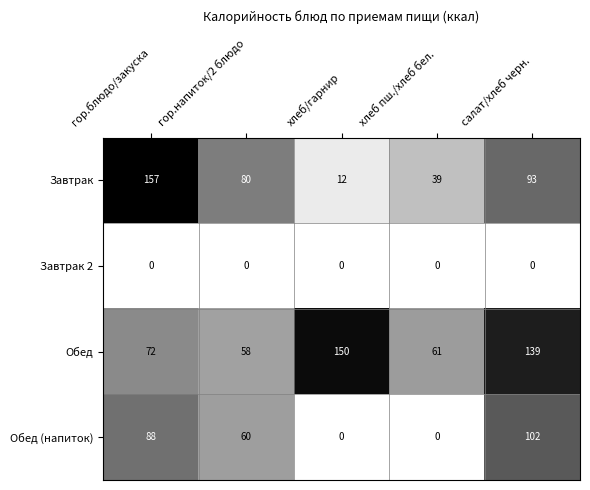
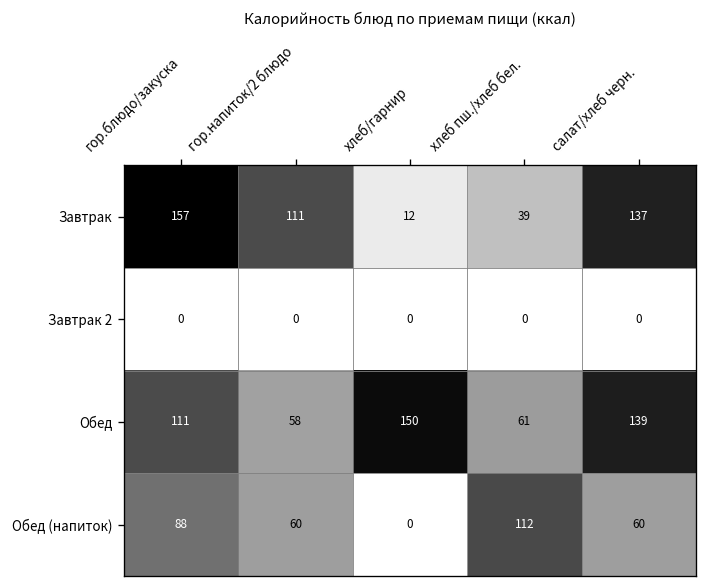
Завтрак, гор.напиток/2 блюдо: 80 -> 111
Завтрак, салат/хлеб черн.: 93 -> 137
Обед, гор.блюдо/закуска: 72 -> 111
Обед (напиток), хлеб пш./хлеб бел.: 0 -> 112
Обед (напиток), салат/хлеб черн.: 102 -> 60
